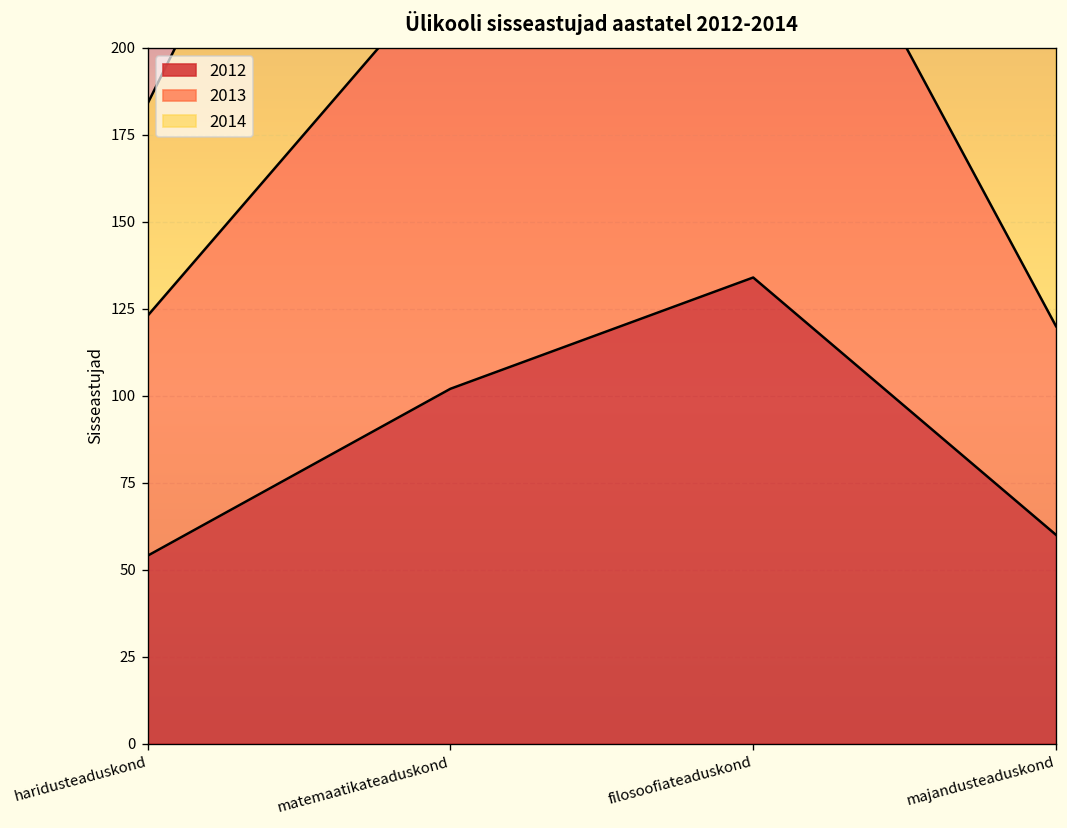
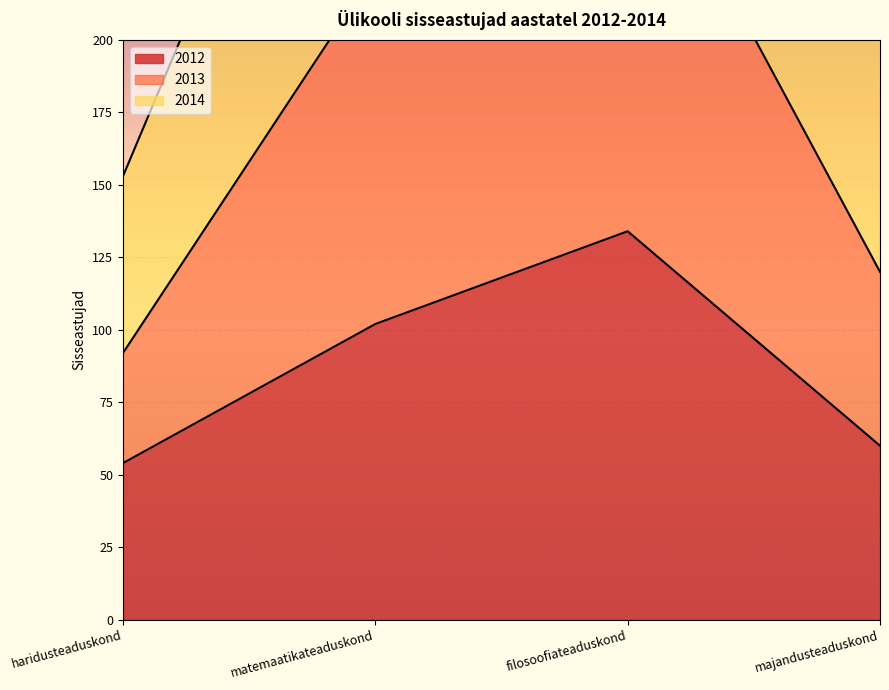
2013, haridusteaduskond: 69 -> 38
